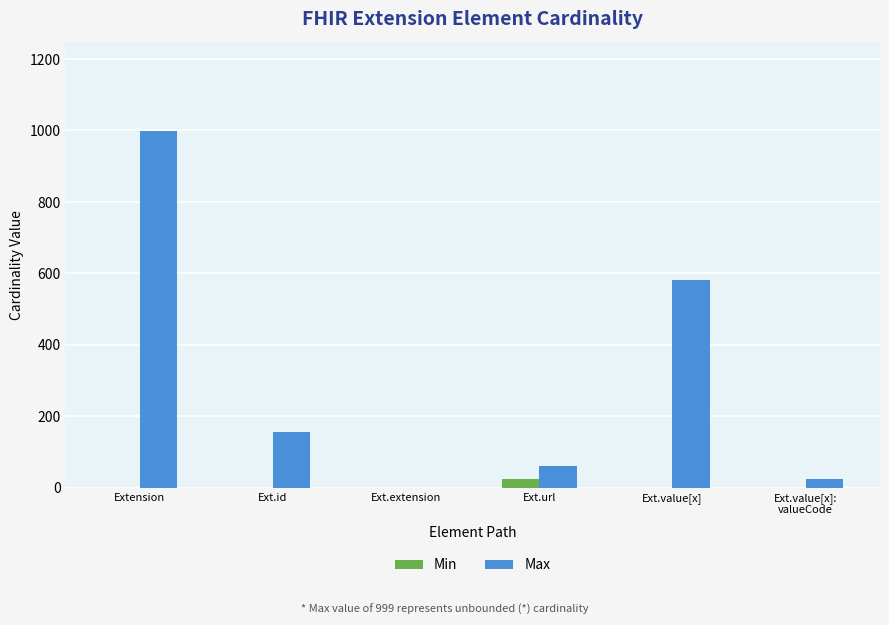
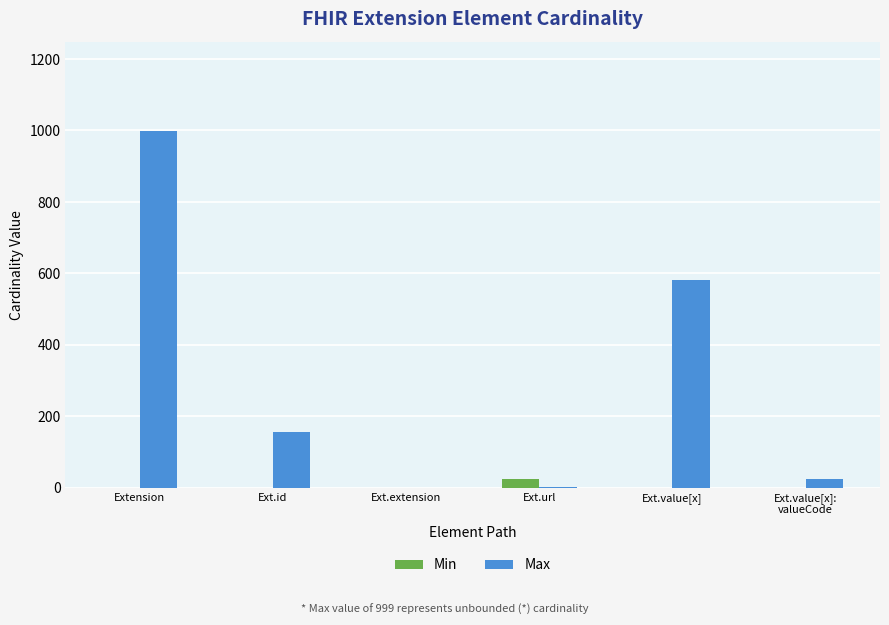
Max, Ext.url: 60 -> 0
